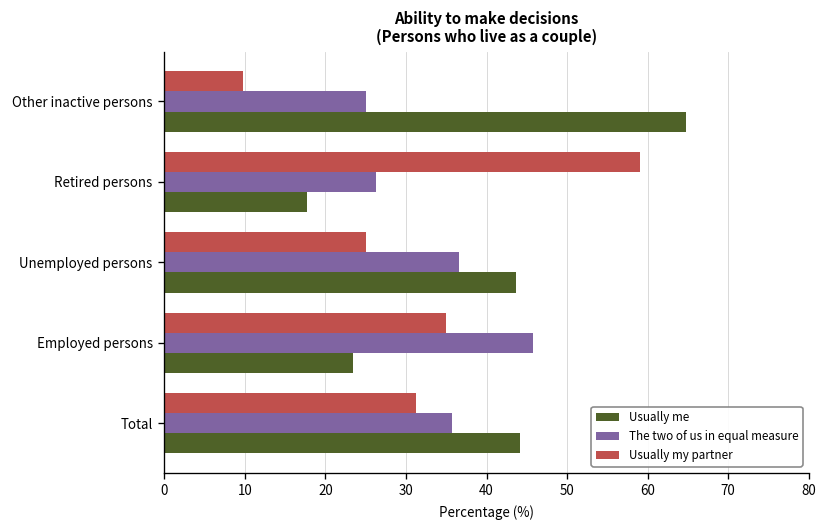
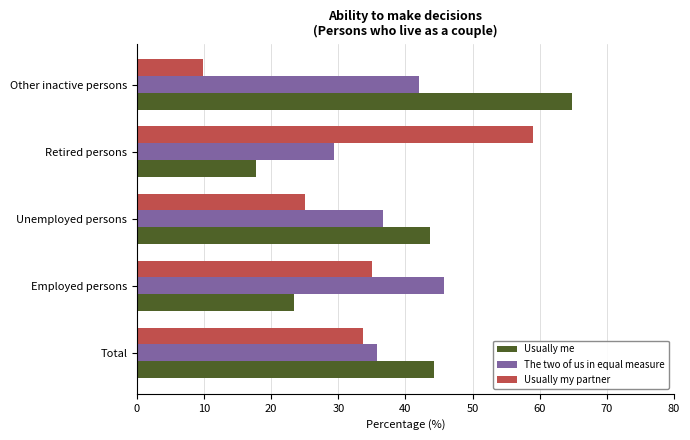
The two of us in equal measure, Other inactive persons: 25 -> 42
The two of us in equal measure, Retired persons: 26 -> 29
Usually my partner, Total: 31 -> 34
